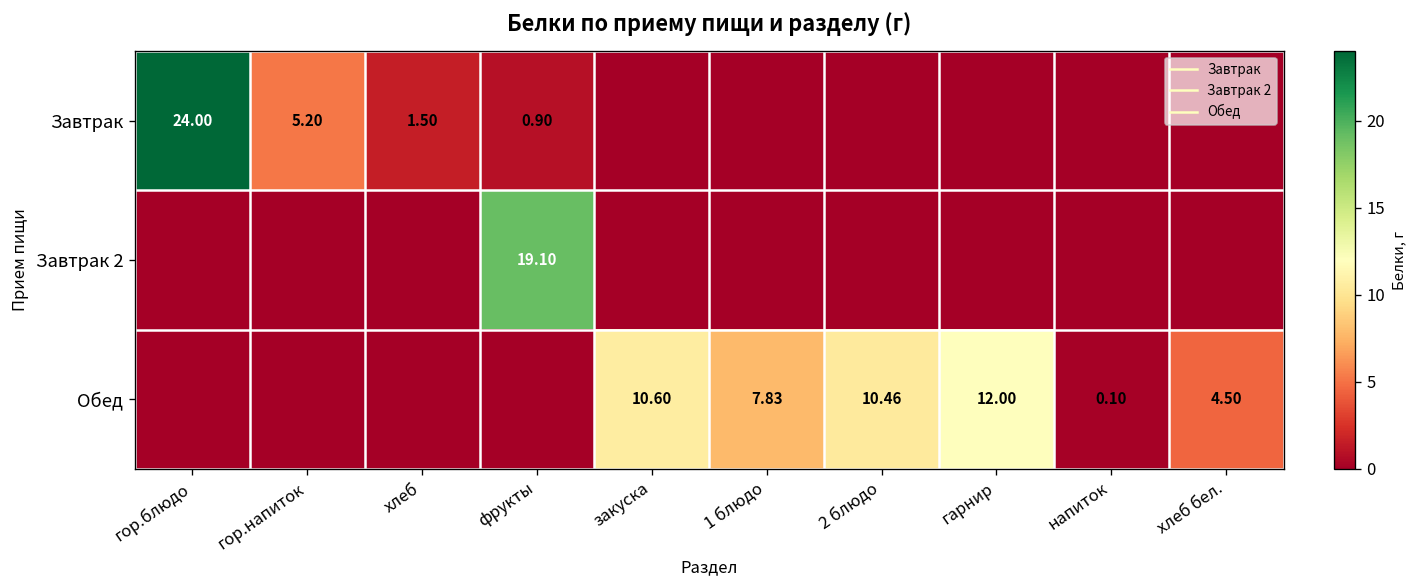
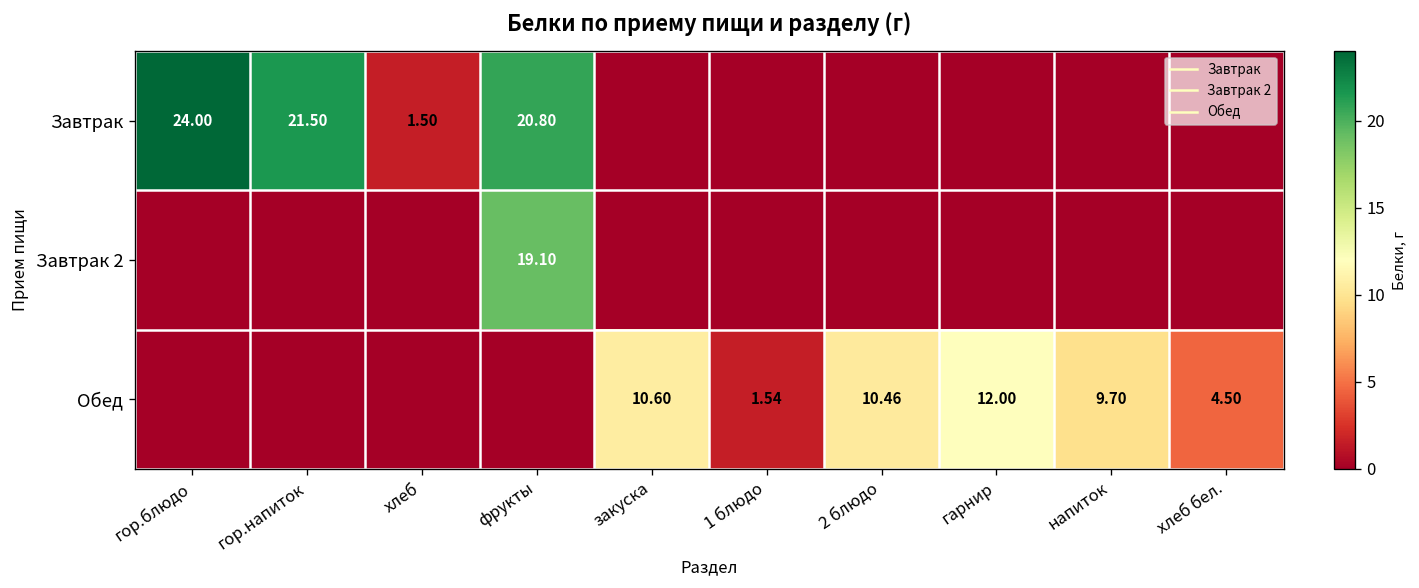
Завтрак, гор.напиток: 5.20 -> 21.50
Завтрак, фрукты: 0.90 -> 20.80
Обед, 1 блюдо: 7.83 -> 1.54
Обед, напиток: 0.10 -> 9.70
